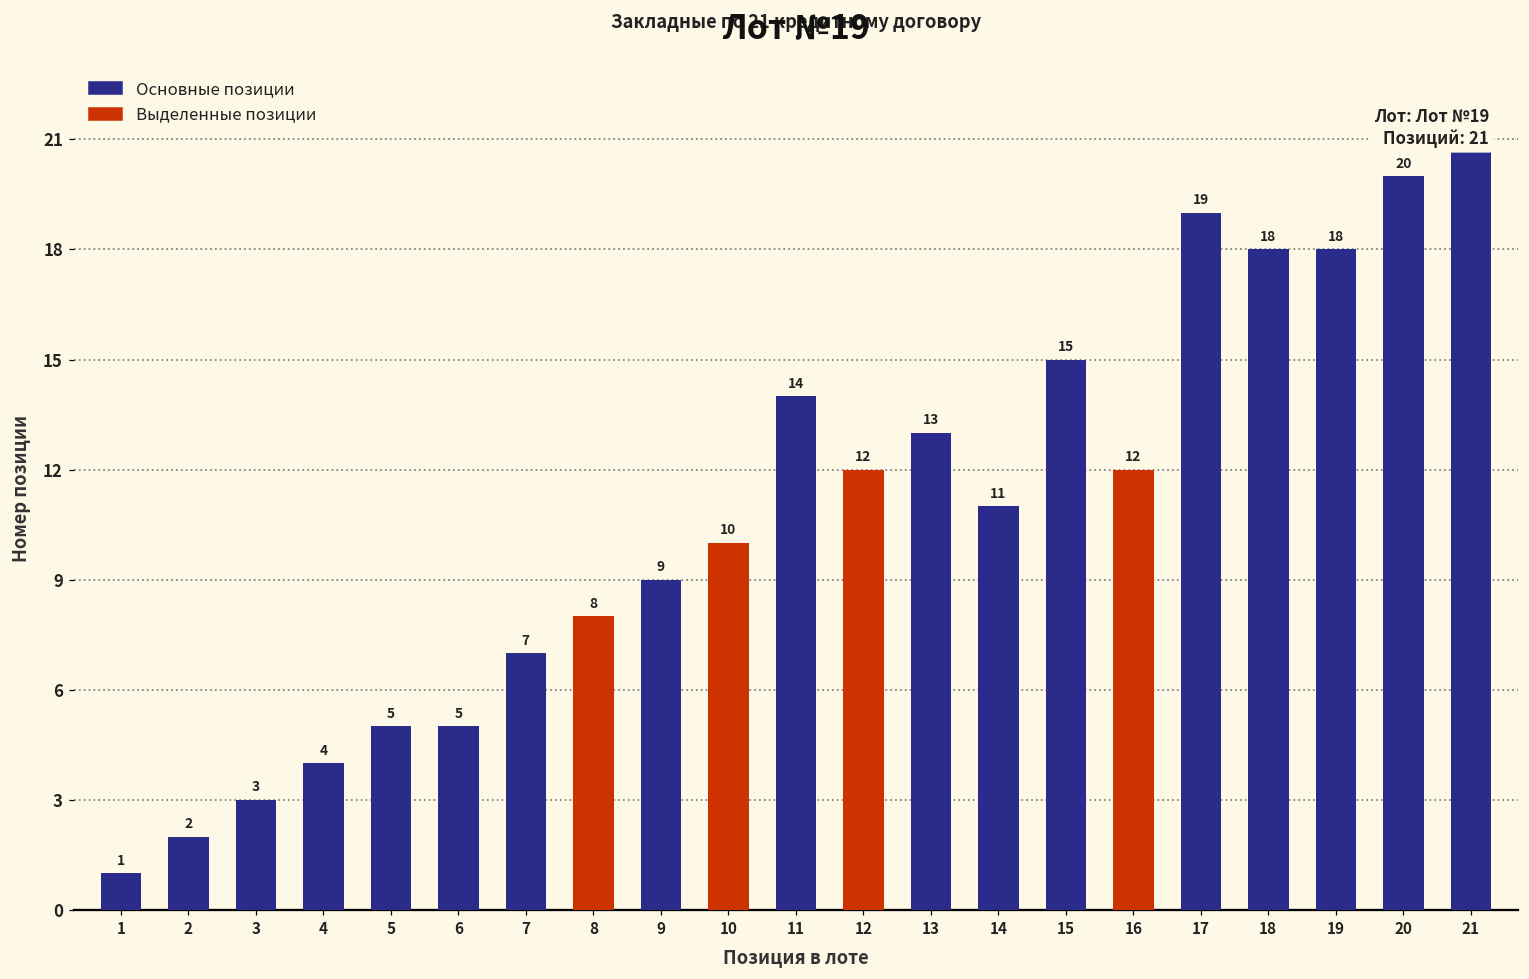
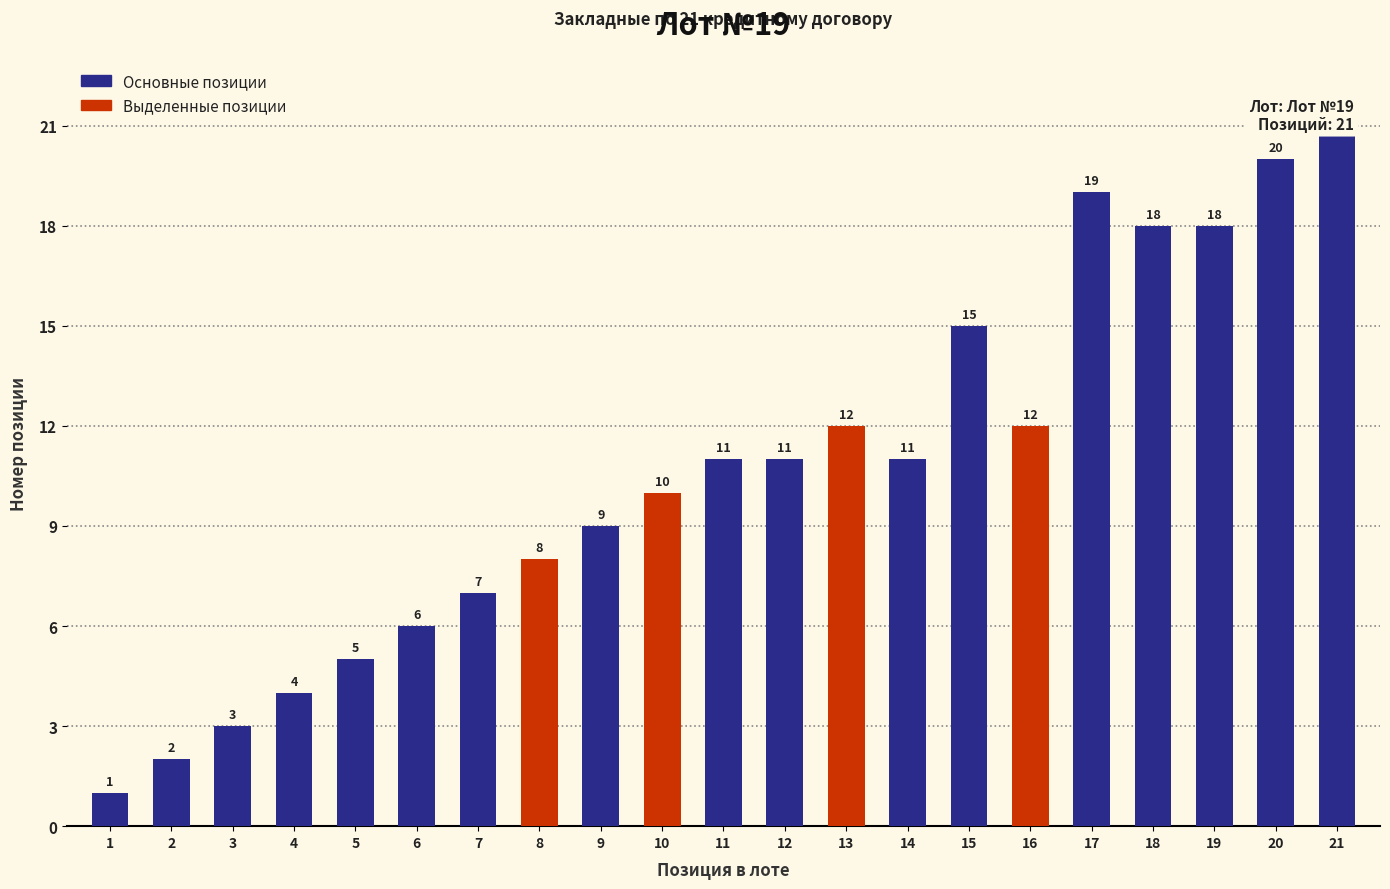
6: 5 -> 6
11: 14 -> 11
12: 12 -> 11
13: 13 -> 12
